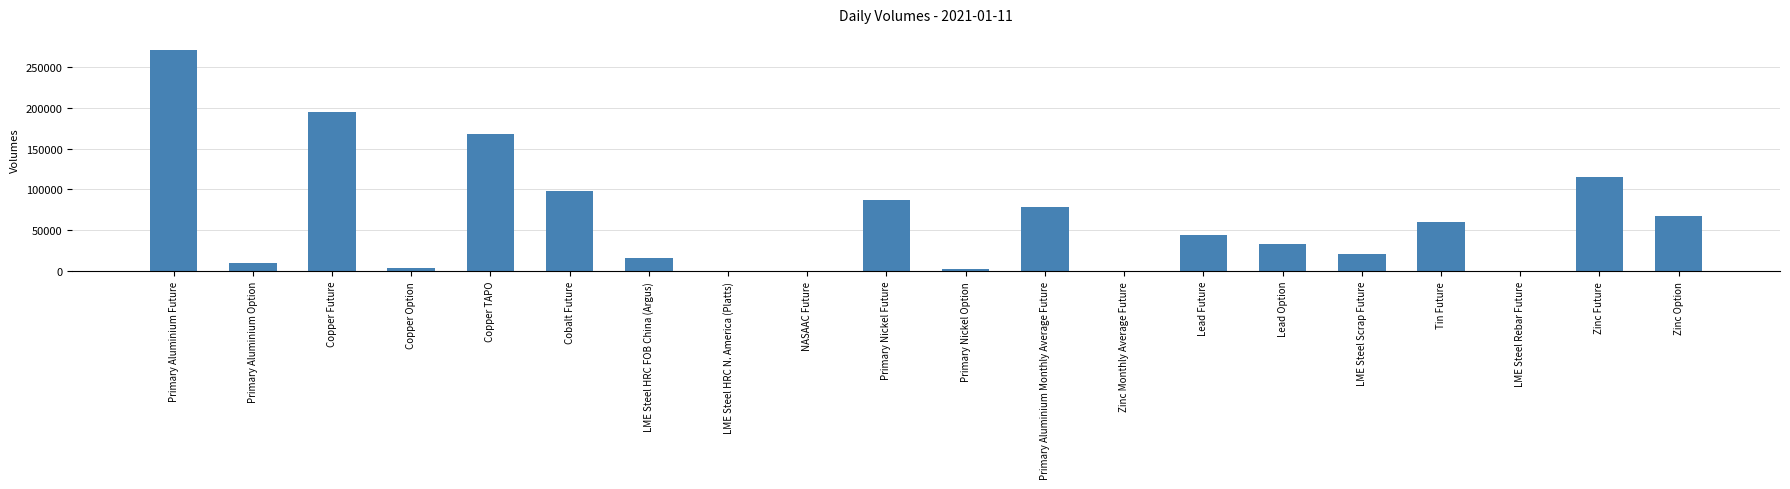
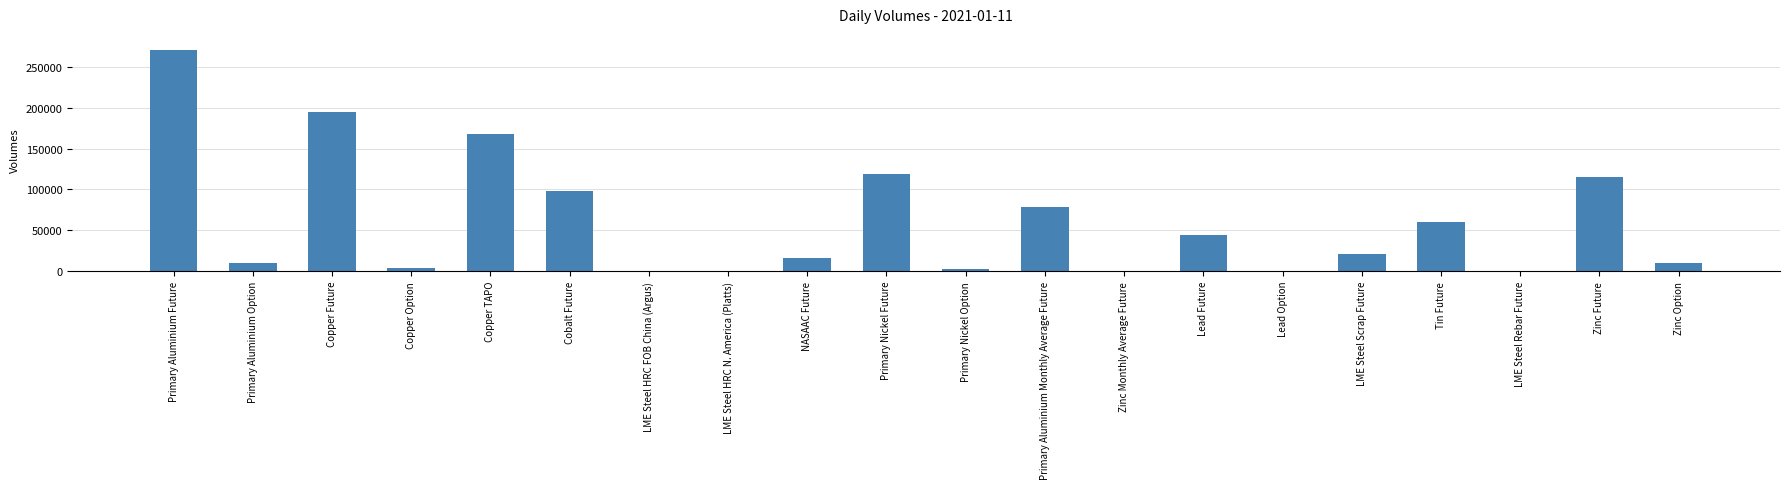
LME Steel HRC FOB China (Argus): 20000 -> 0
NASAAC Future: 0 -> 20000
Primary Nickel Future: 90000 -> 120000
Lead Option: 30000 -> 0
Zinc Option: 70000 -> 10000
